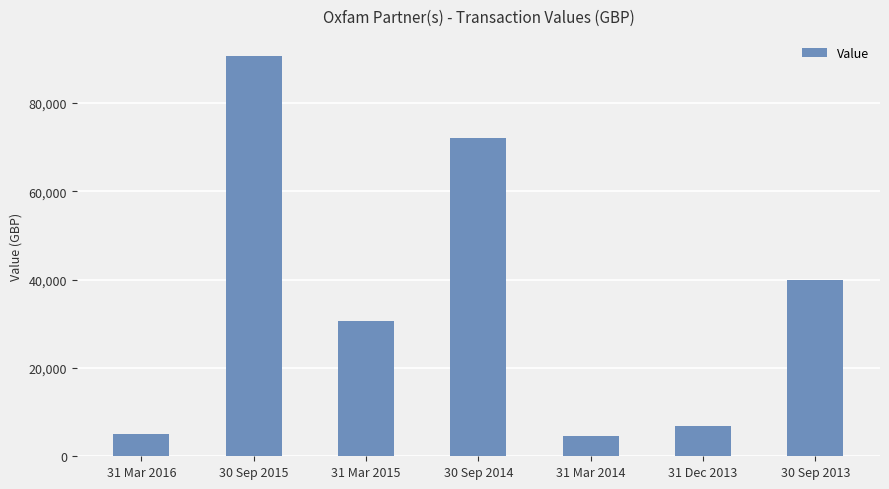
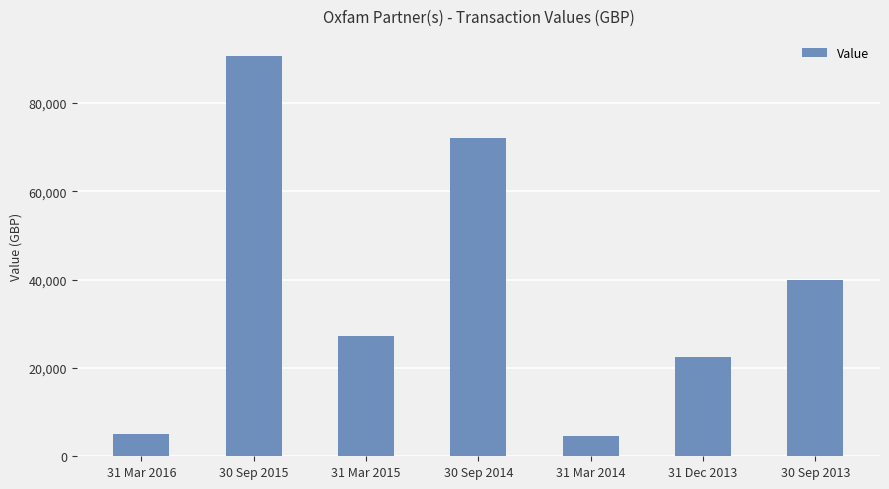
31 Mar 2015: 31,000 -> 27,000
31 Dec 2013: 7,000 -> 22,000
